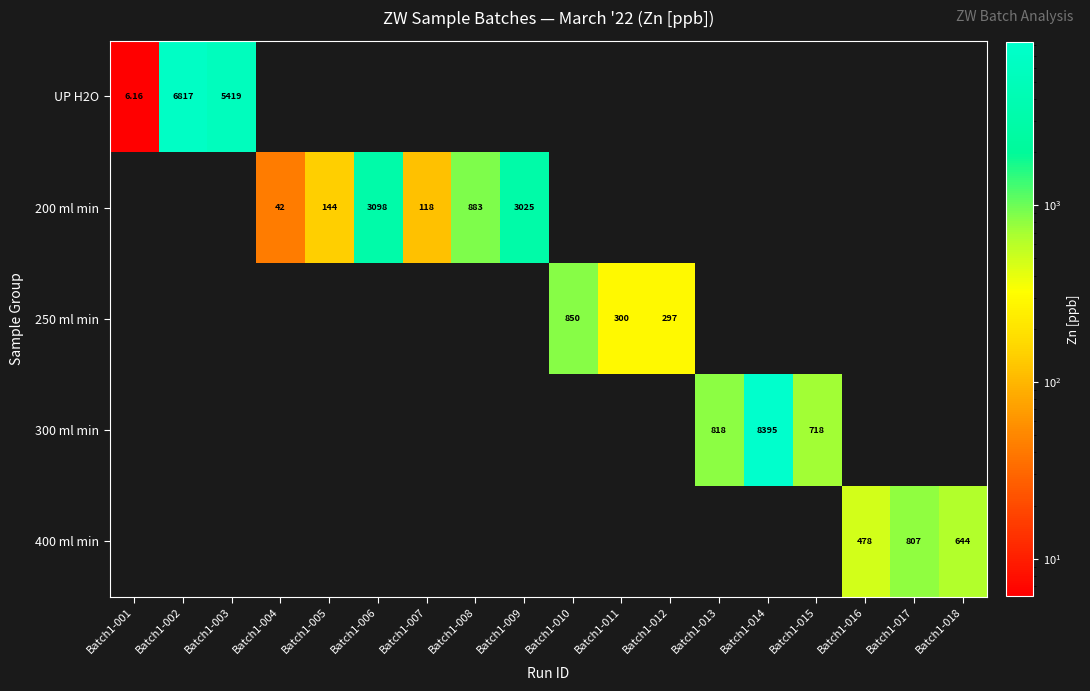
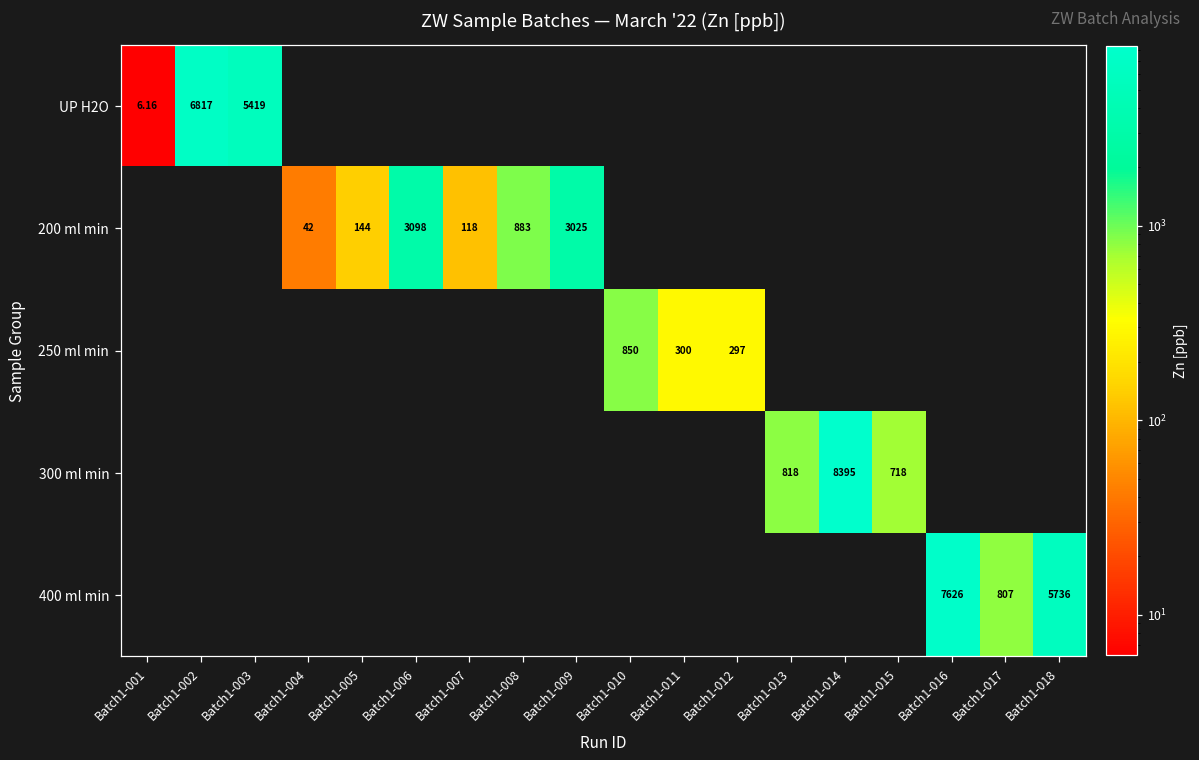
400 ml min, Batch1-016: 478 -> 7626
400 ml min, Batch1-018: 644 -> 5736
